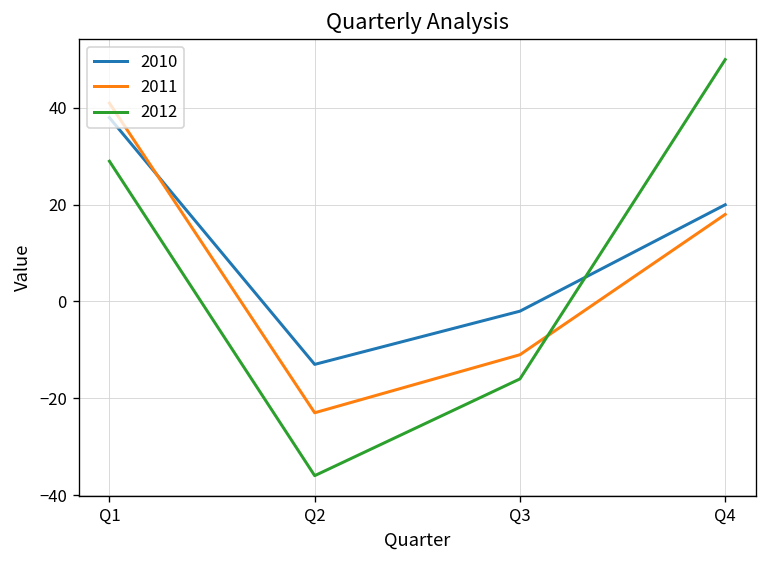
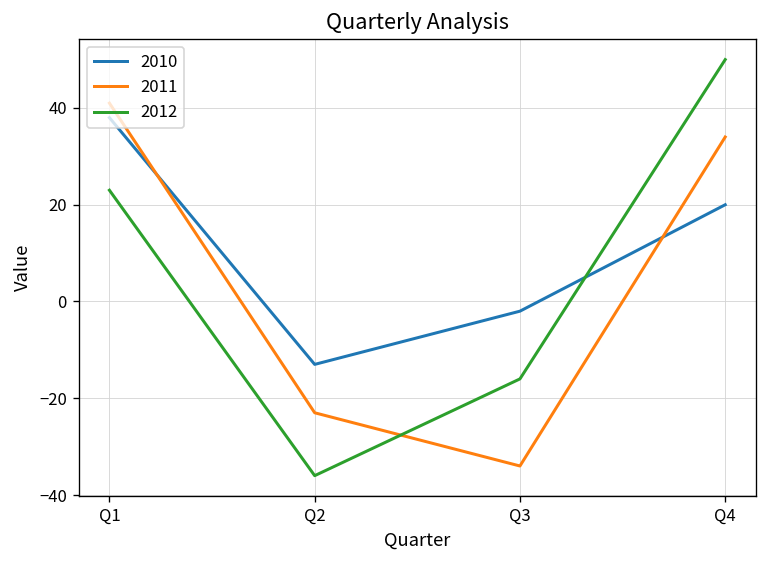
2012, Q1: 29 -> 23
2011, Q3: -11 -> -34
2011, Q4: 18 -> 34
